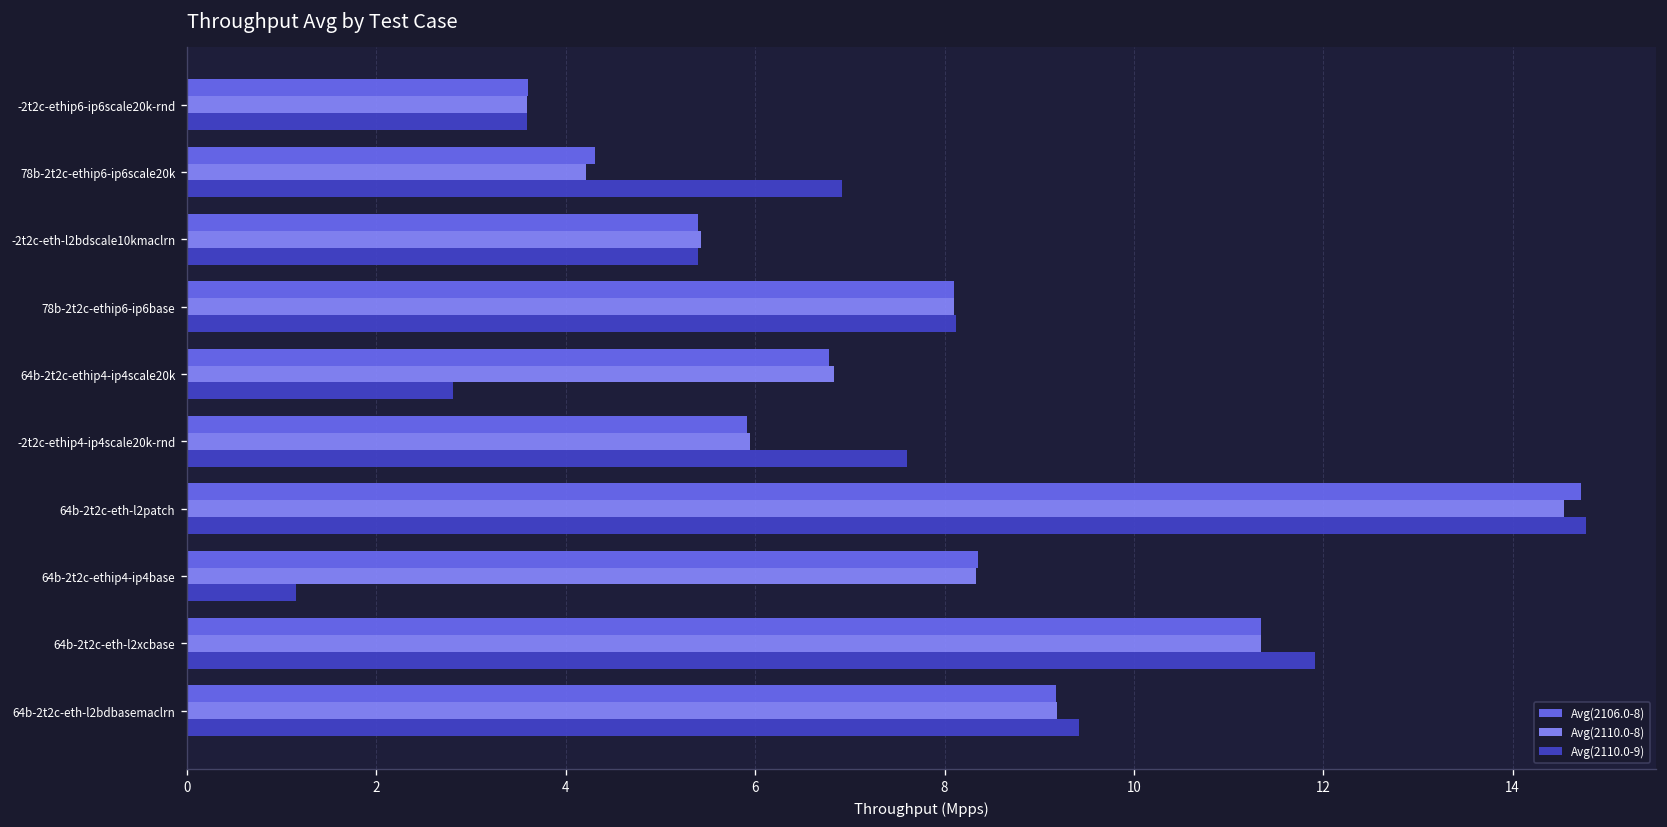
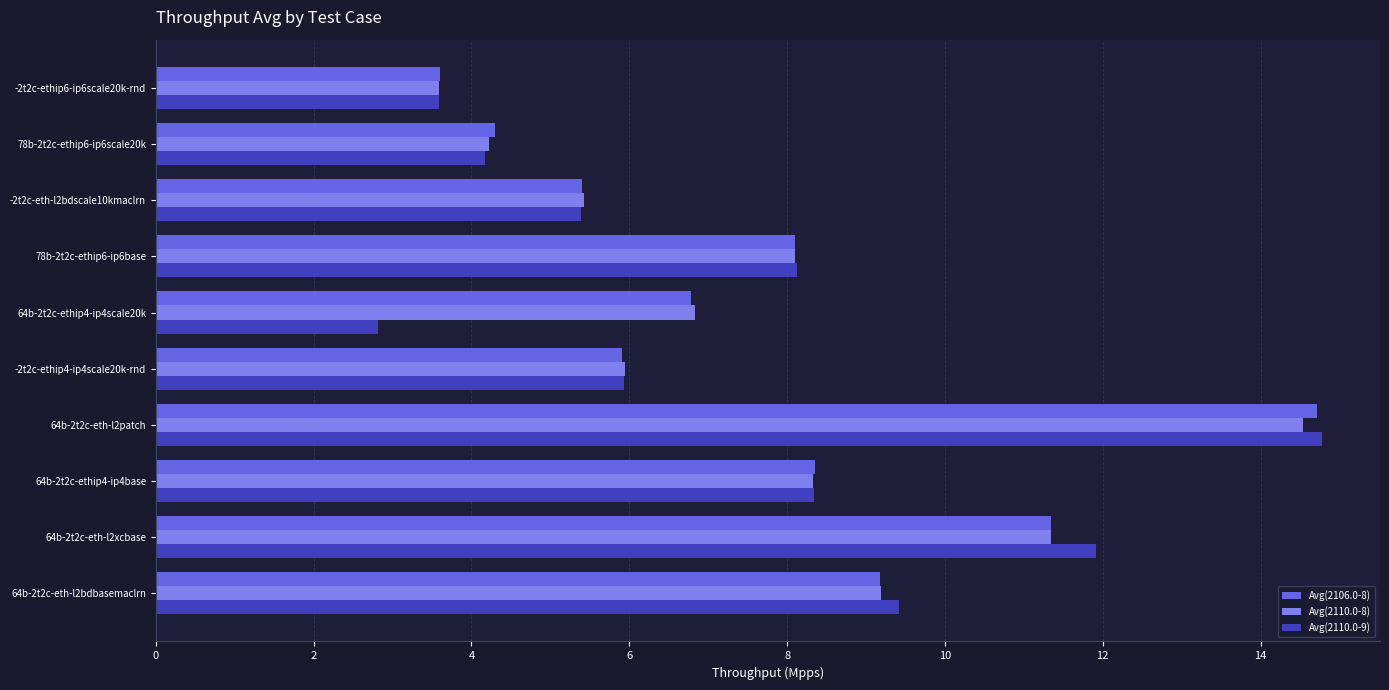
Avg(2110.0-9), 78b-2t2c-ethip6-ip6scale20k: 6.9 -> 4.2
Avg(2110.0-9), -2t2c-ethip4-ip4scale20k-rnd: 7.6 -> 5.9
Avg(2110.0-9), 64b-2t2c-ethip4-ip4base: 1.2 -> 8.3
